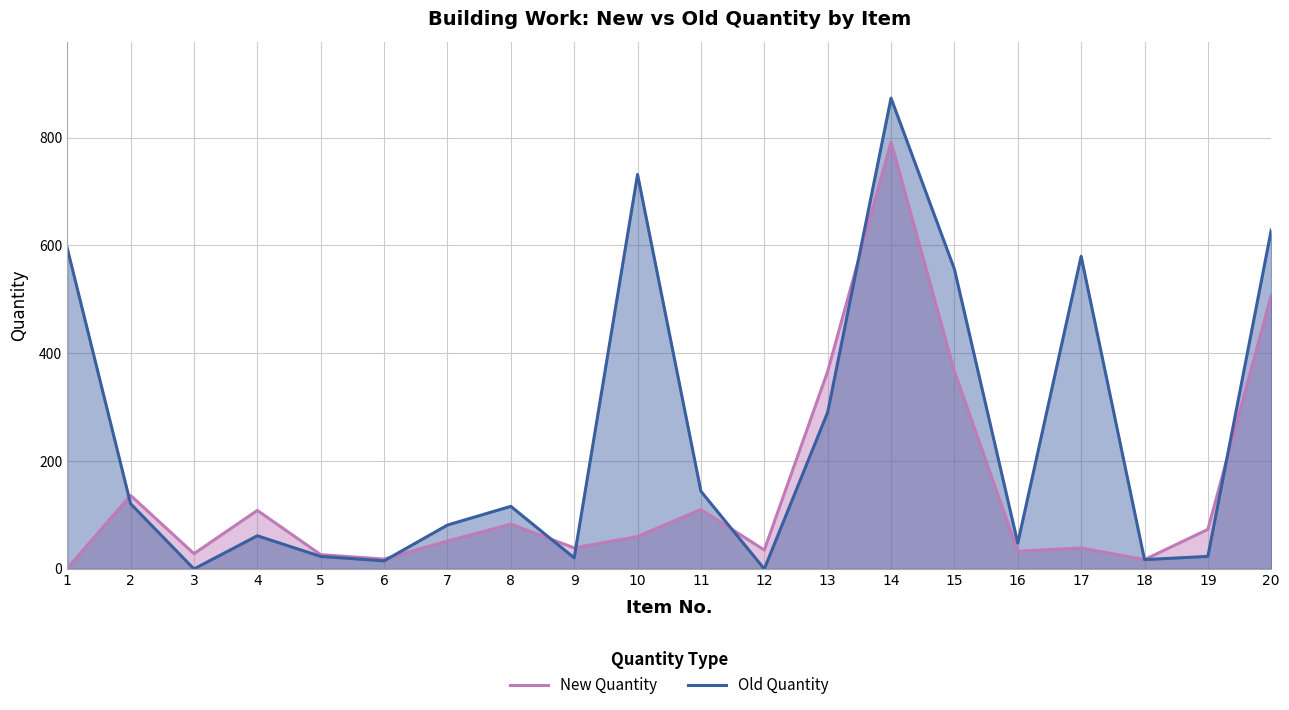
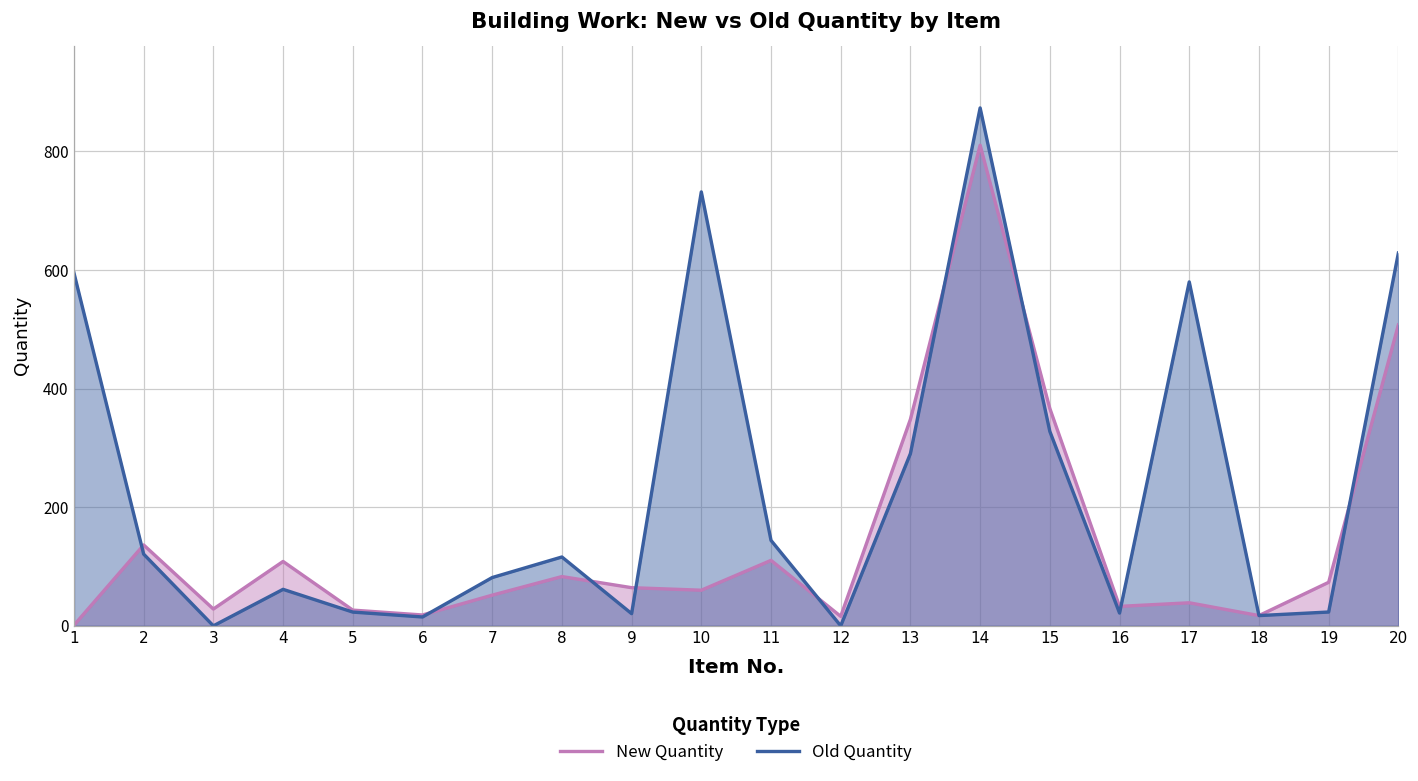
New Quantity, 9: 40 -> 60
New Quantity, 12: 40 -> 20
New Quantity, 13: 370 -> 350
New Quantity, 14: 790 -> 810
Old Quantity, 15: 560 -> 330
Old Quantity, 16: 50 -> 20
